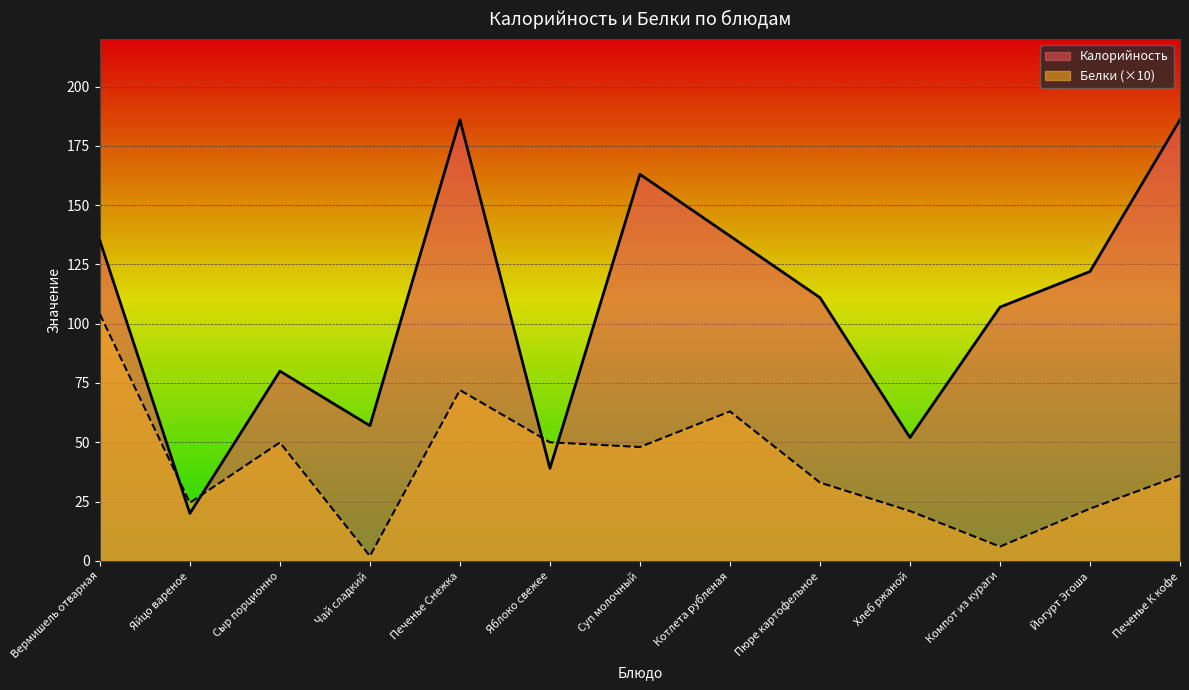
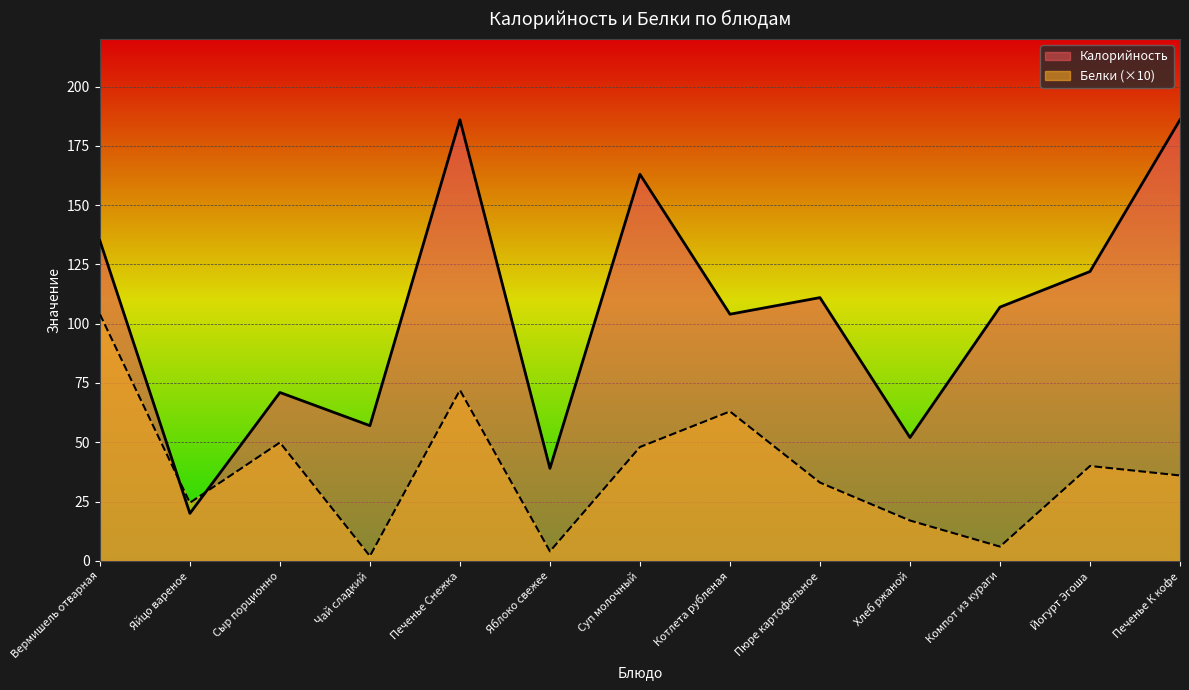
Калорийность, Сыр порционно: 80 -> 71
Белки (×10), Яблоко свежее: 50 -> 4
Калорийность, Котлета рубленая: 137 -> 104
Белки (×10), Хлеб ржаной: 21 -> 17
Белки (×10), Йогурт Эгоша: 22 -> 40
